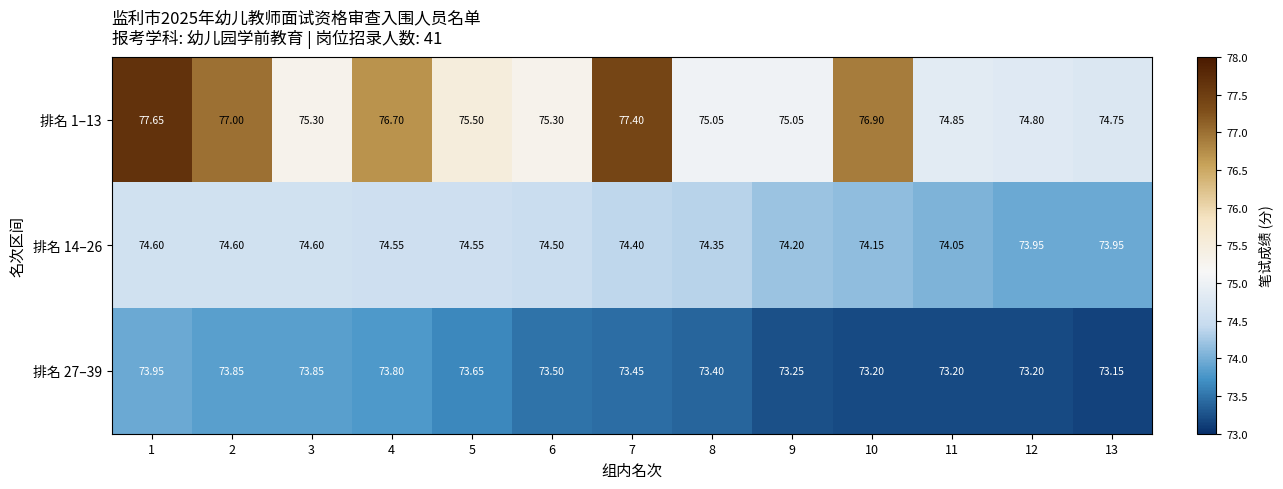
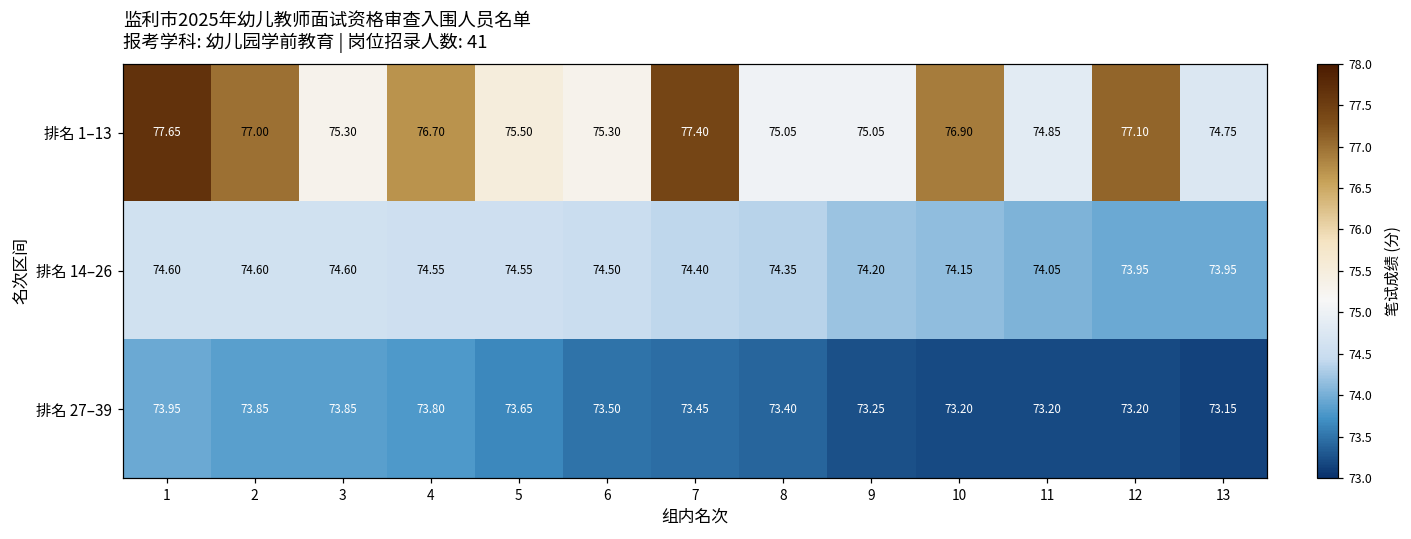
排名 1–13, 12: 74.80 -> 77.10
